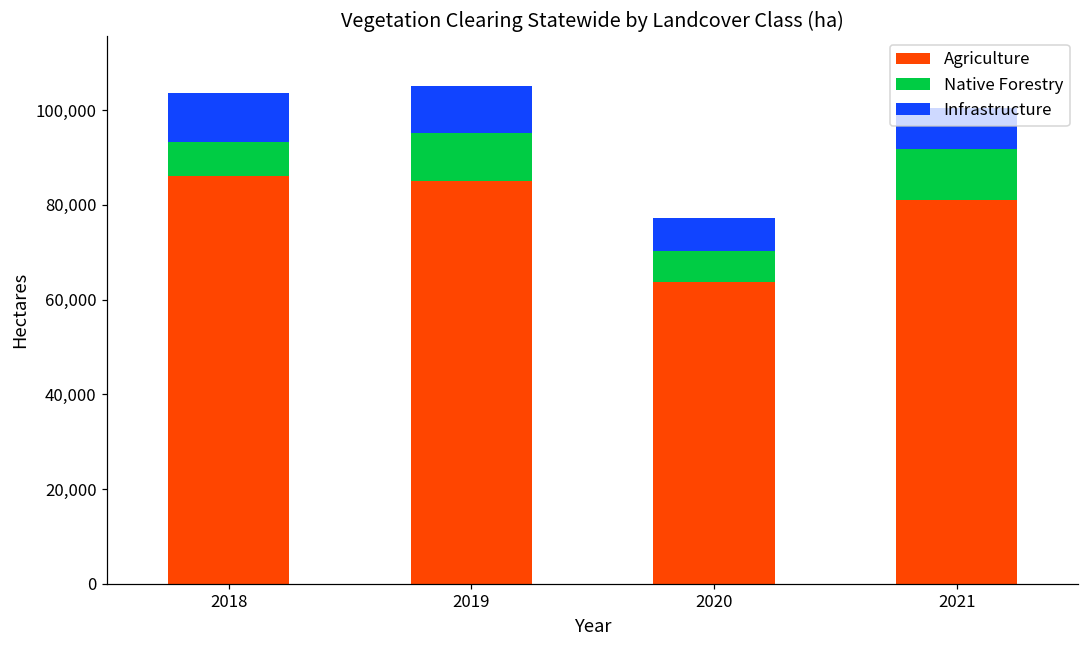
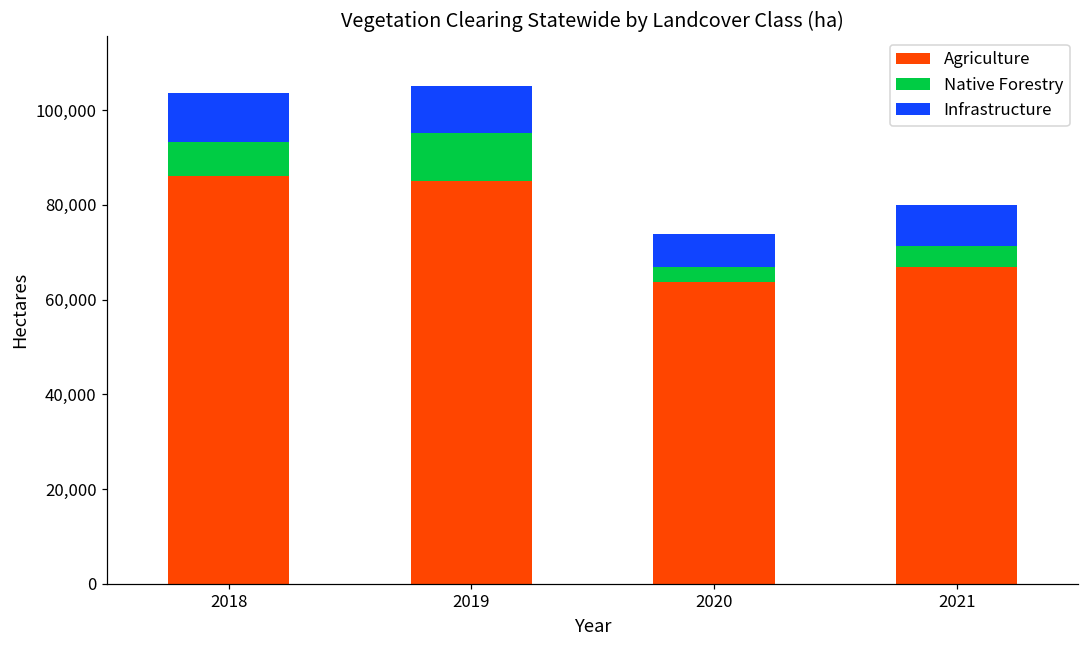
Native Forestry, 2020: 7,000 -> 3,000
Agriculture, 2021: 81,000 -> 67,000
Native Forestry, 2021: 11,000 -> 4,000
